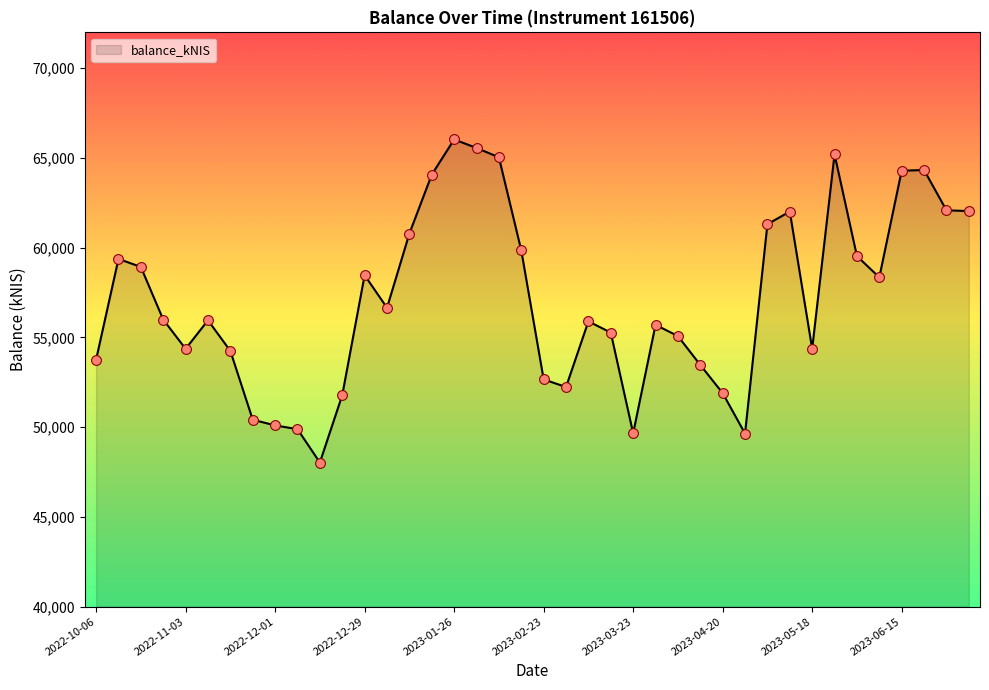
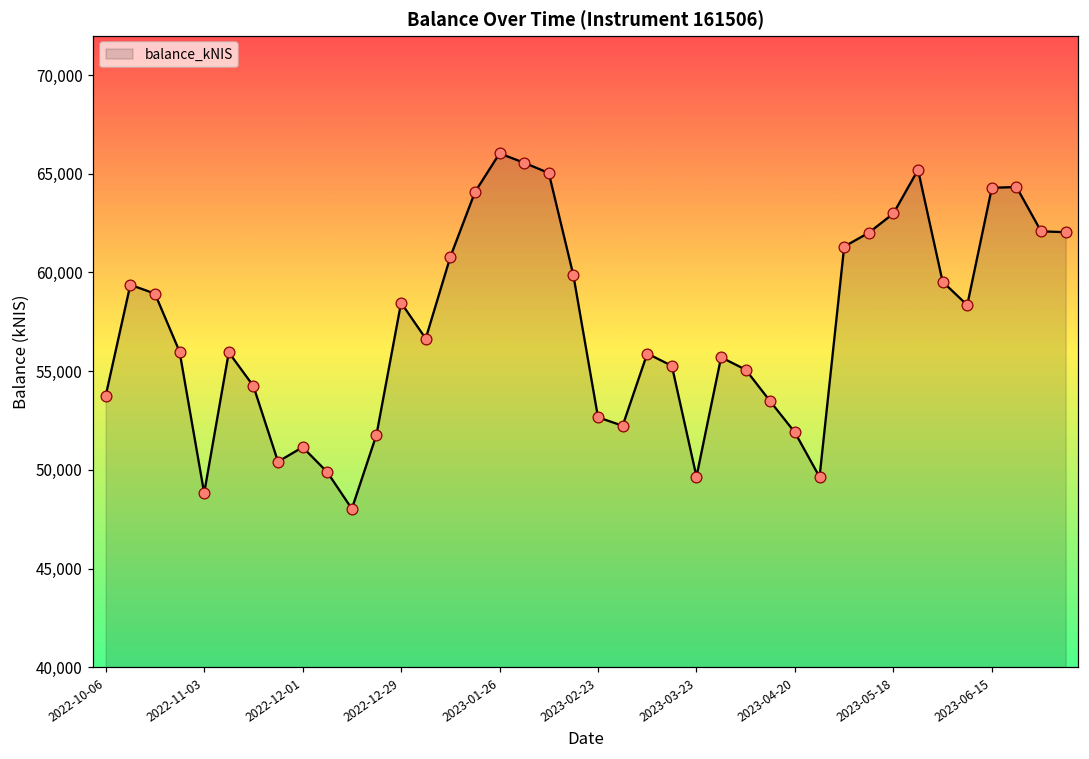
2022-11-03: 54,400 -> 48,800
2022-12-01: 50,100 -> 51,100
2023-05-18: 54,400 -> 63,000
